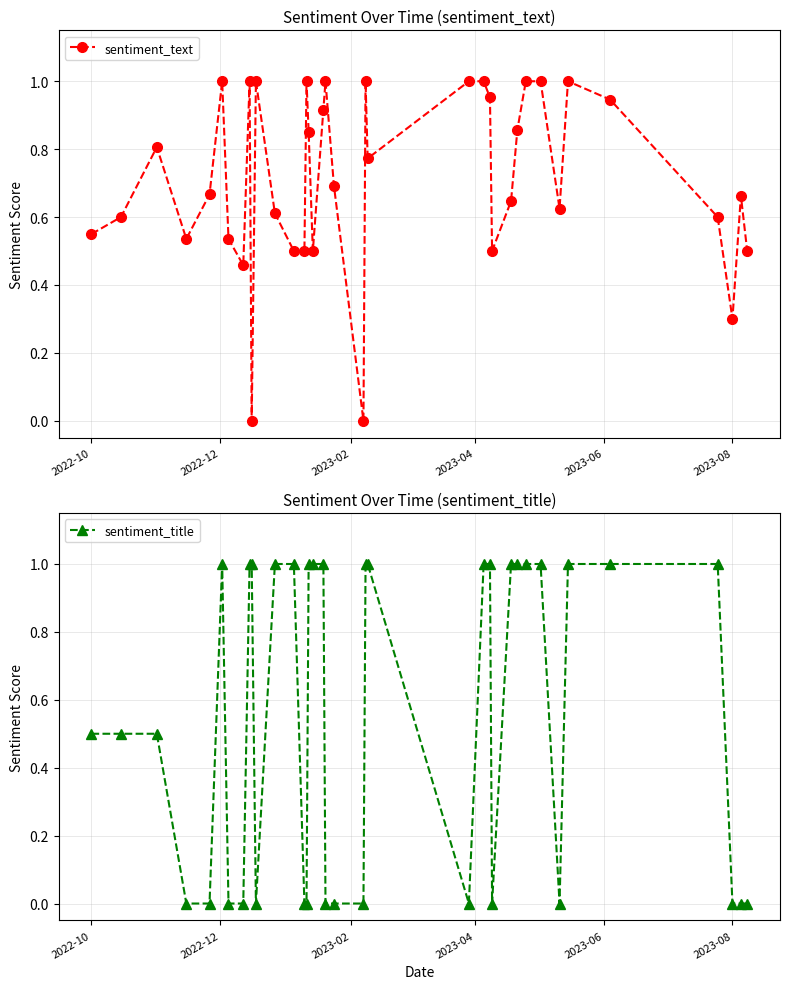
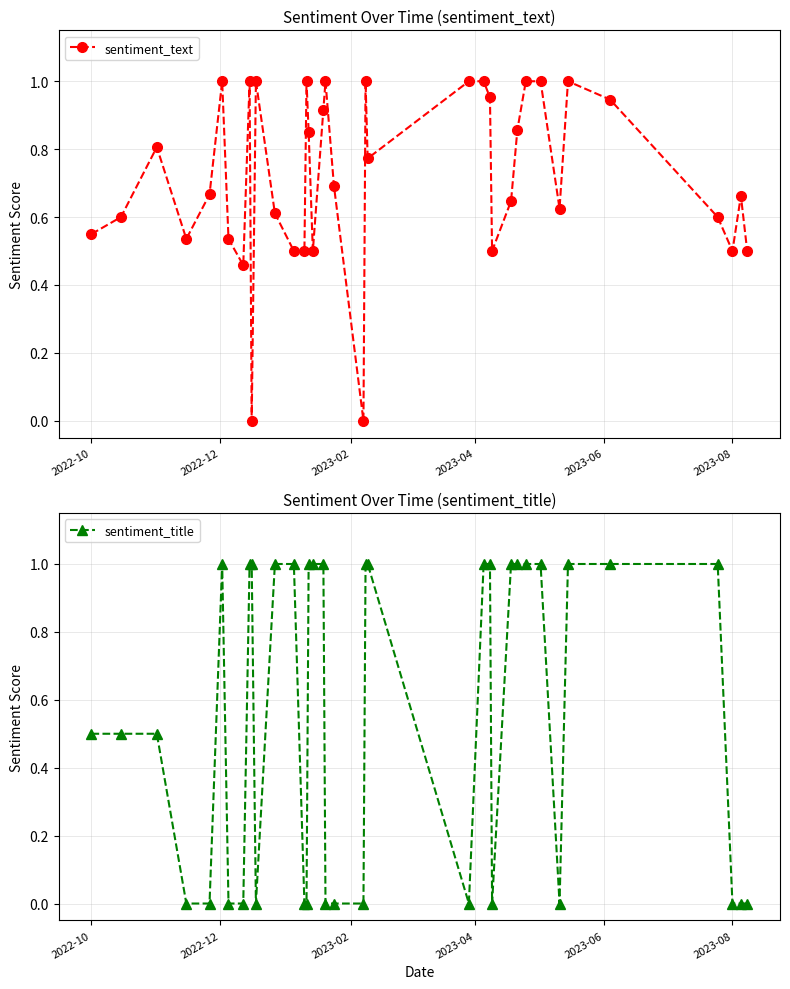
Sentiment Over Time (sentiment_text), 2023-08: 0.3 -> 0.5
